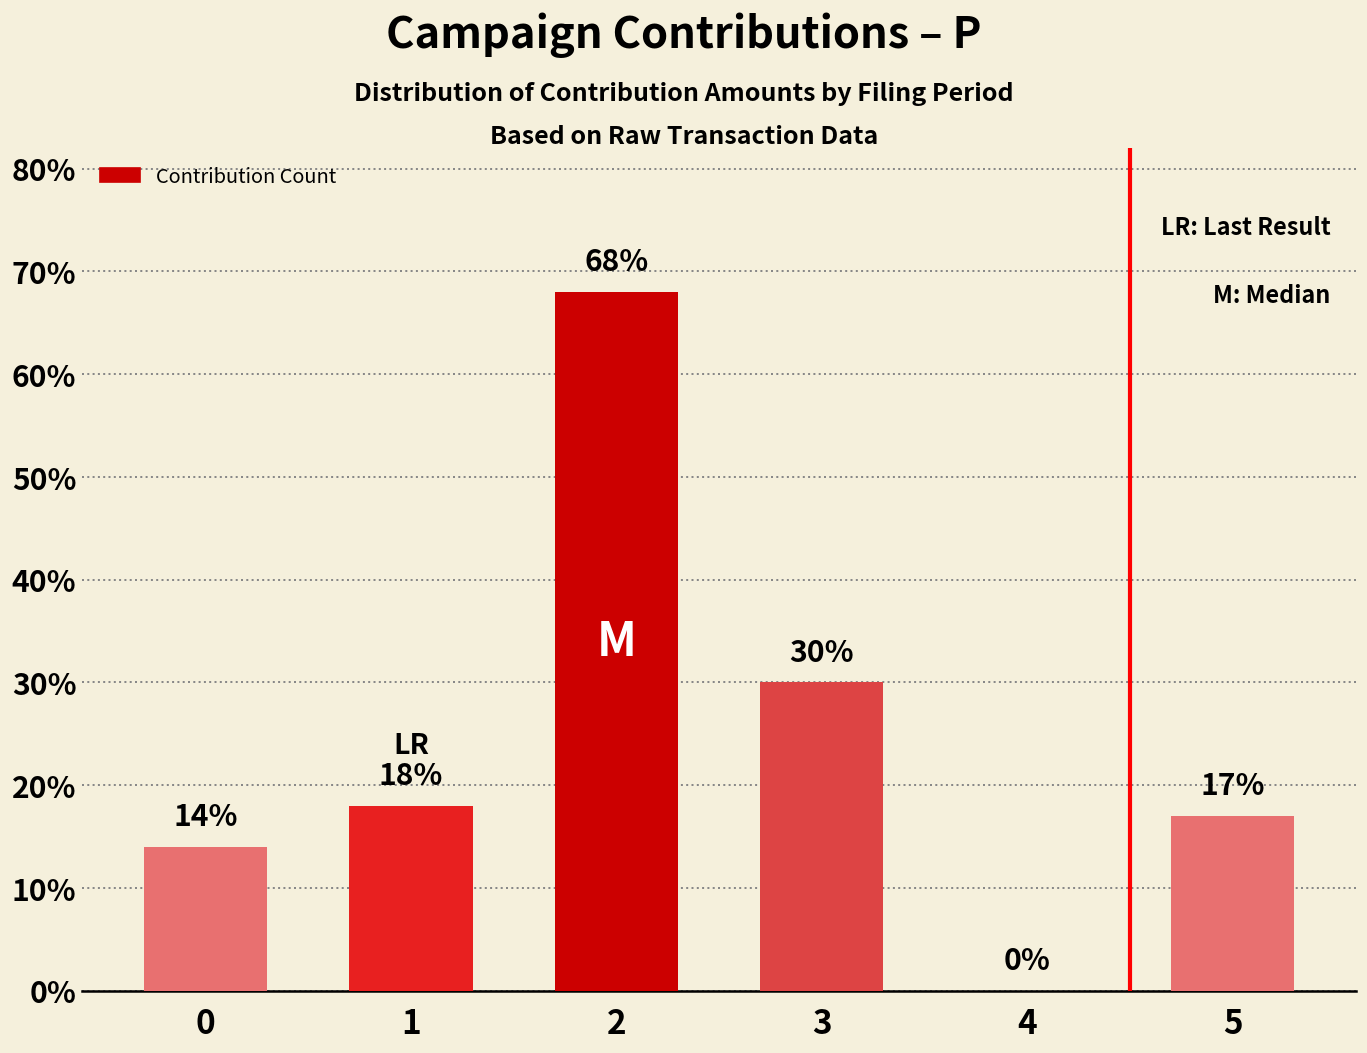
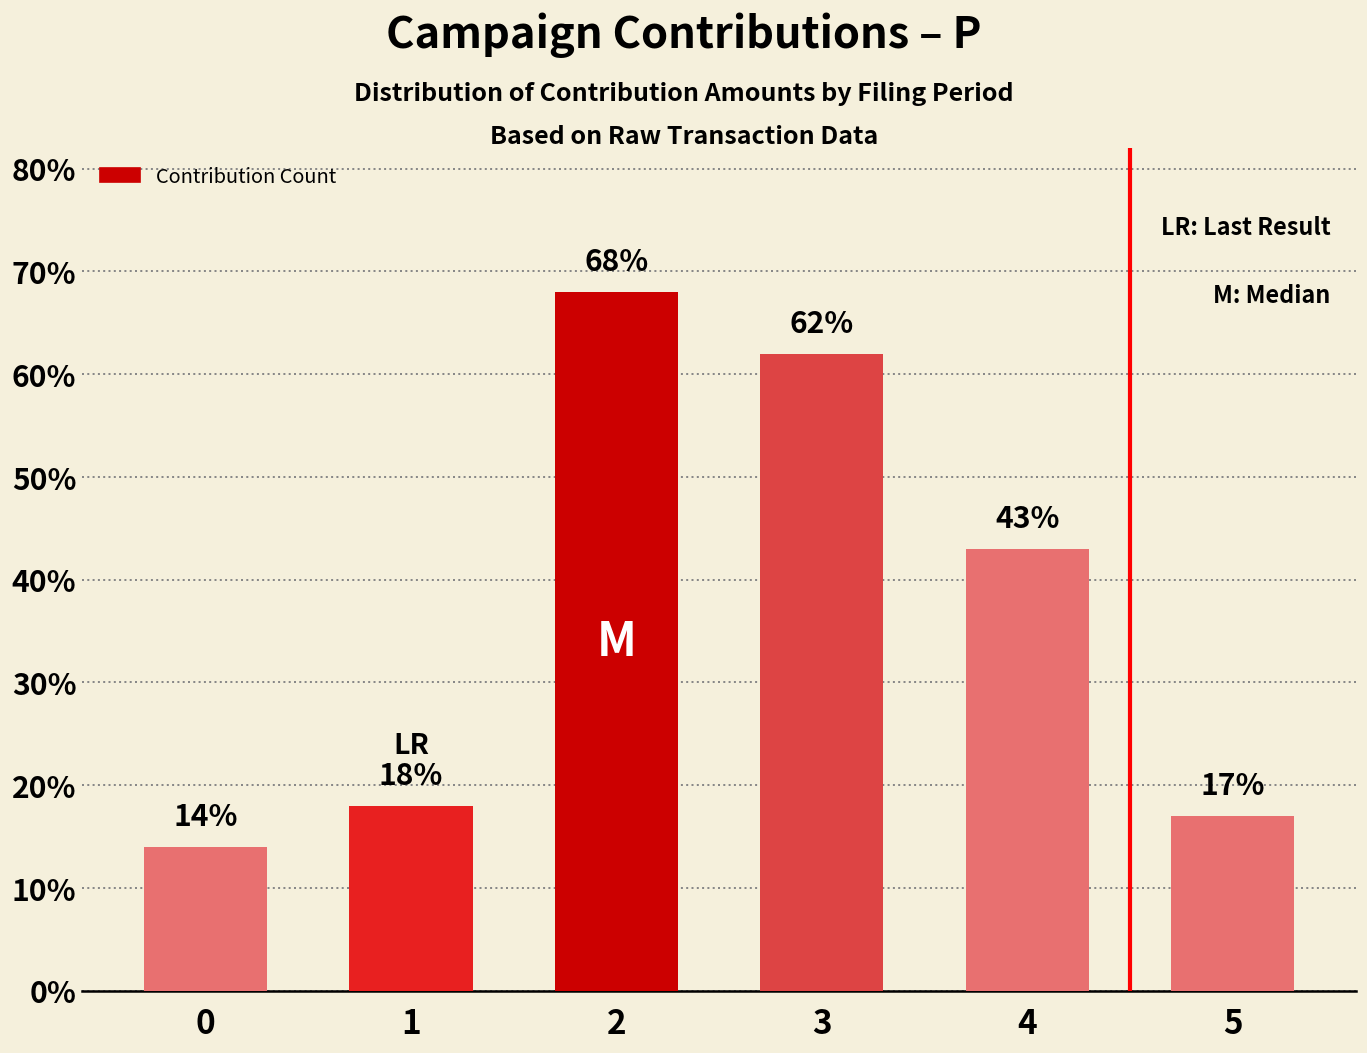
3: 30% -> 62%
4: 0% -> 43%
